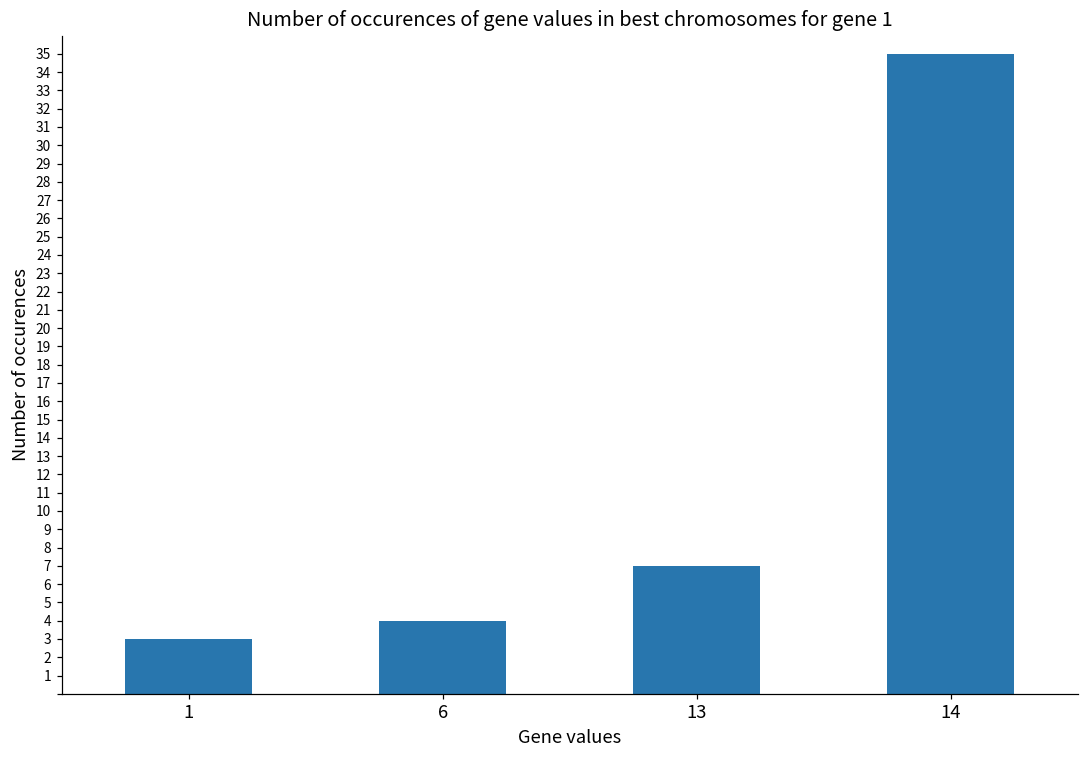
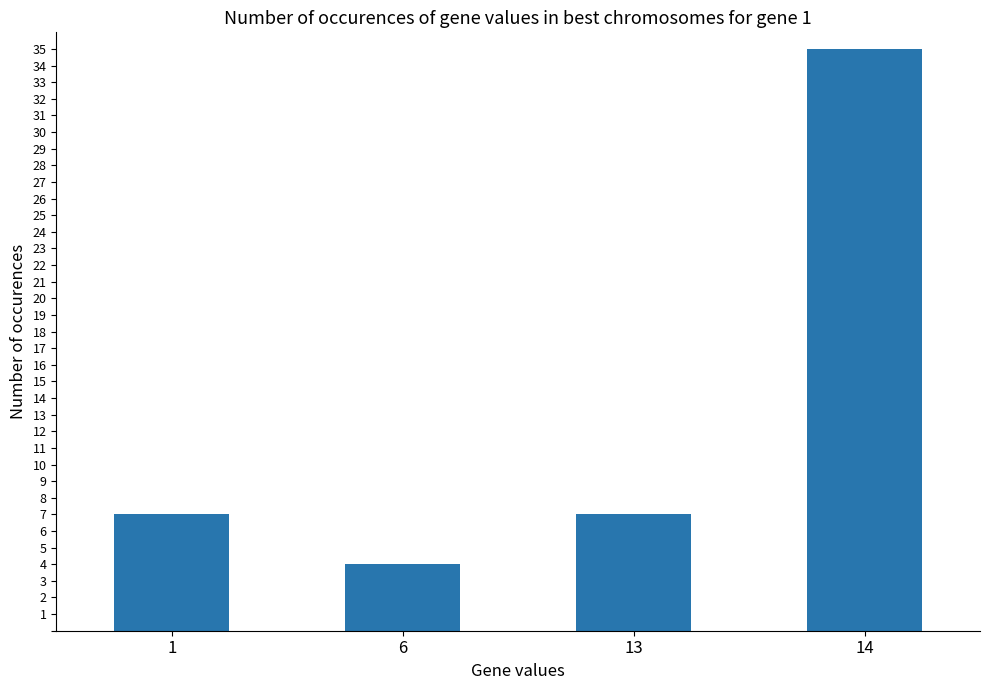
1: 3 -> 7
